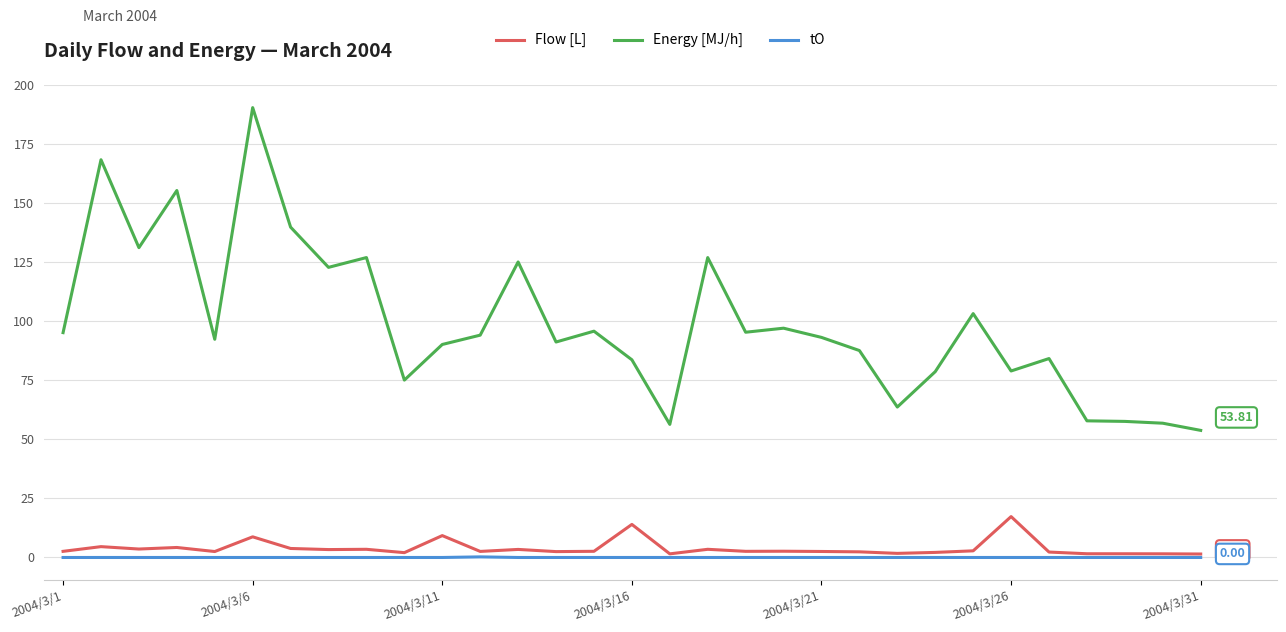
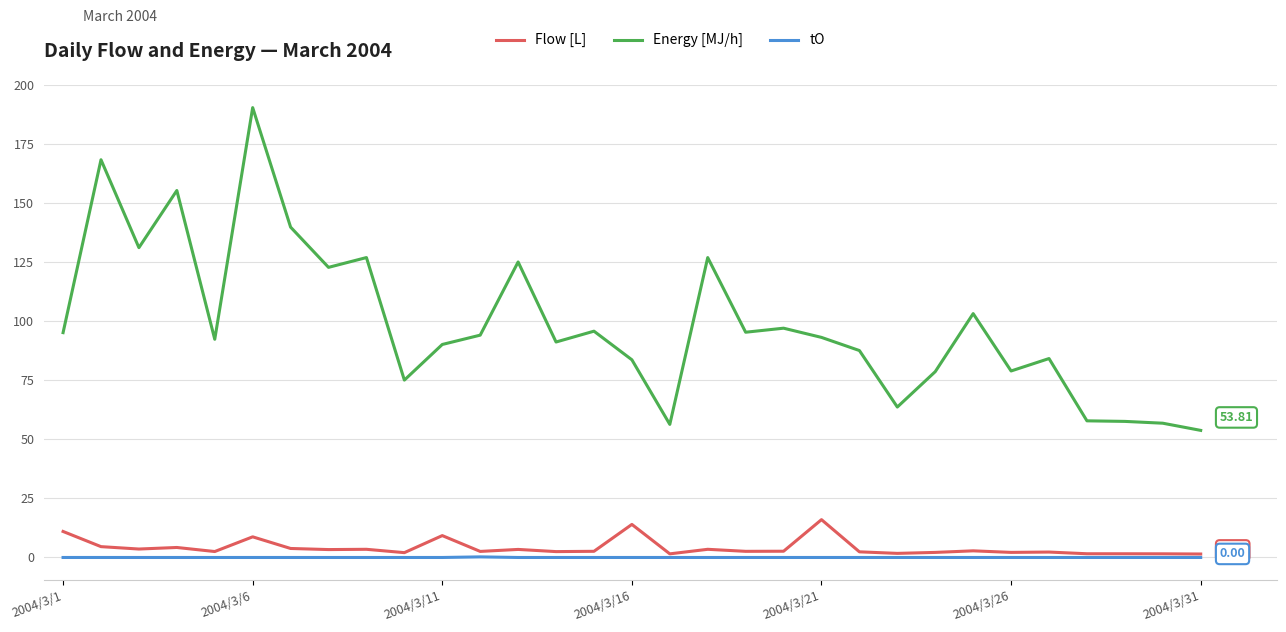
Flow [L], 2004/3/1: 3 -> 11
Flow [L], 2004/3/21: 3 -> 16
Flow [L], 2004/3/26: 17 -> 2
